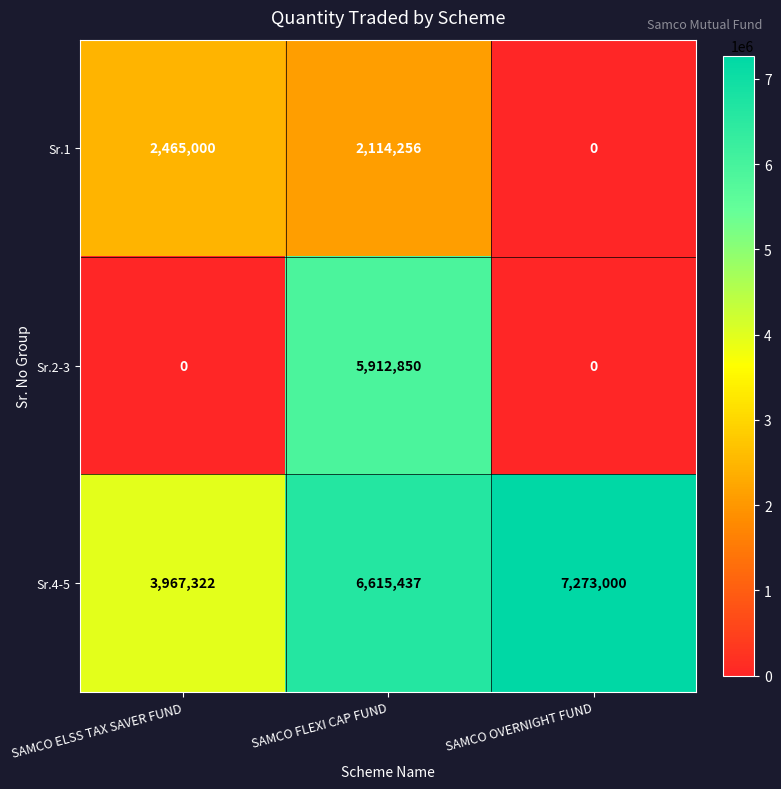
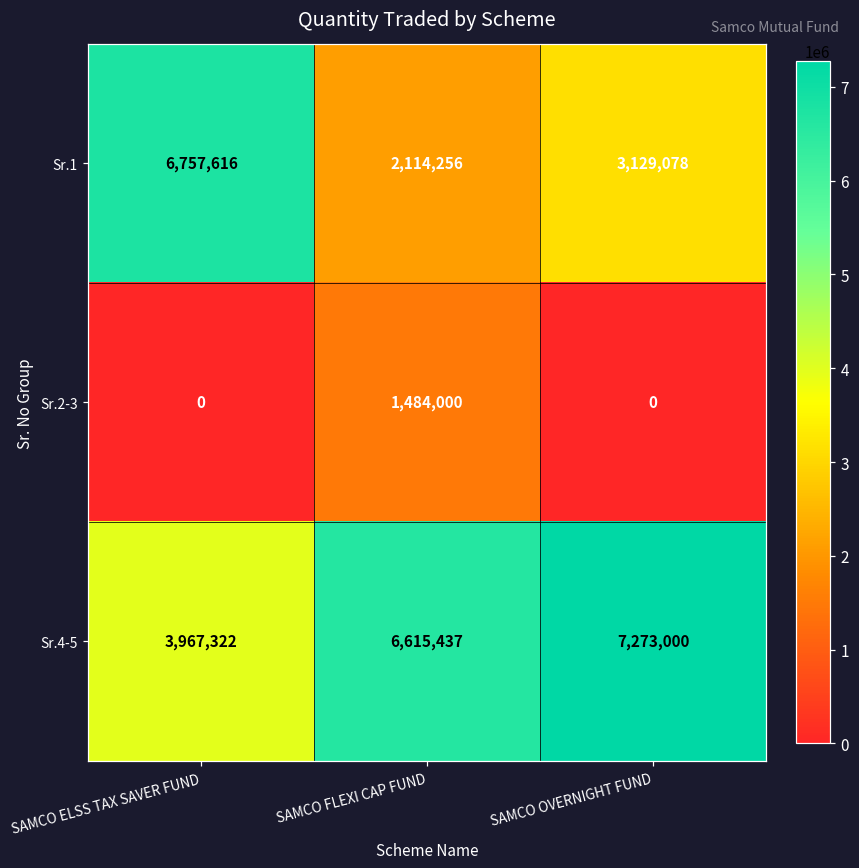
Sr.1, SAMCO ELSS TAX SAVER FUND: 2,465,000 -> 6,757,616
Sr.1, SAMCO OVERNIGHT FUND: 0 -> 3,129,078
Sr.2-3, SAMCO FLEXI CAP FUND: 5,912,850 -> 1,484,000
